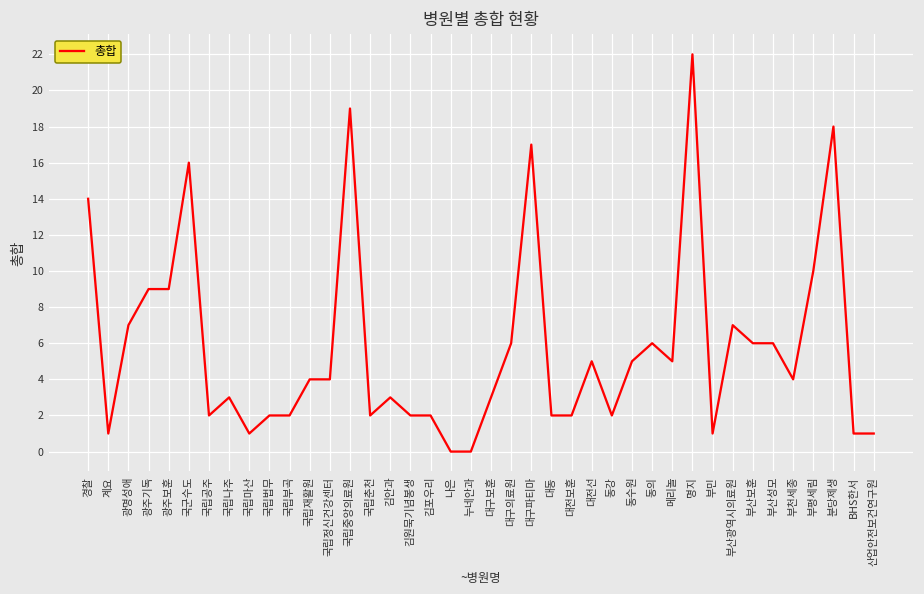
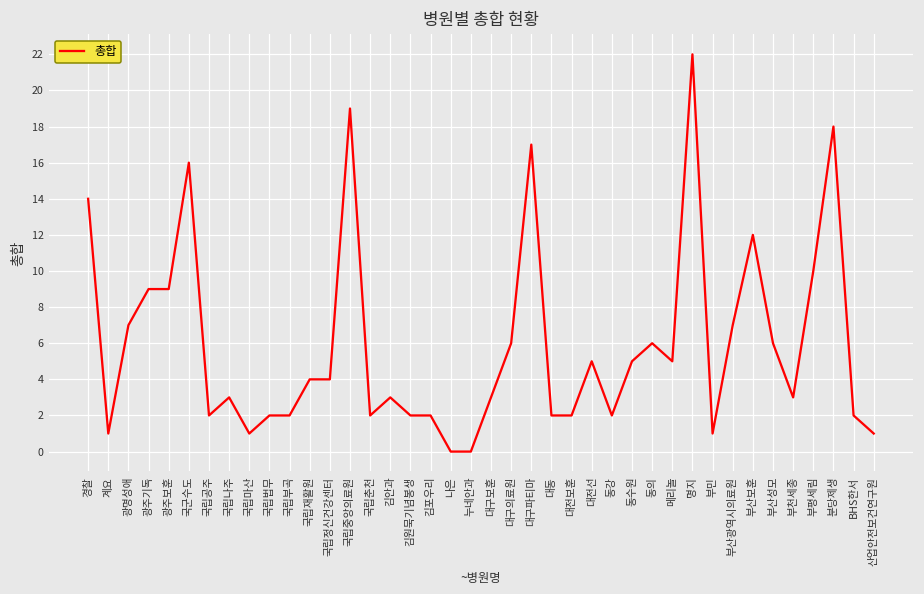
부산보훈: 6 -> 12
부천세종: 4 -> 3
BHS한서: 1 -> 2
